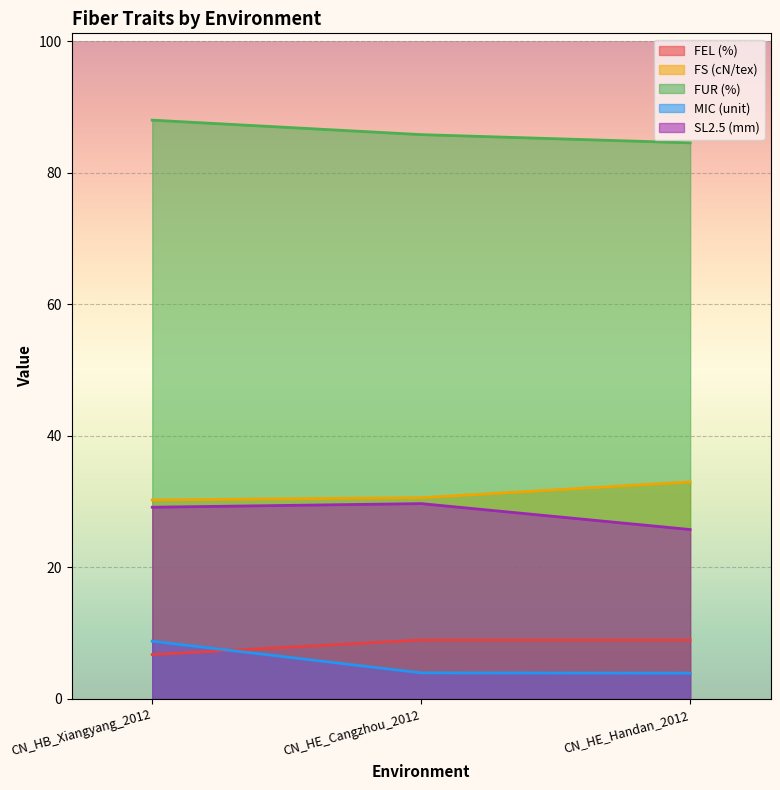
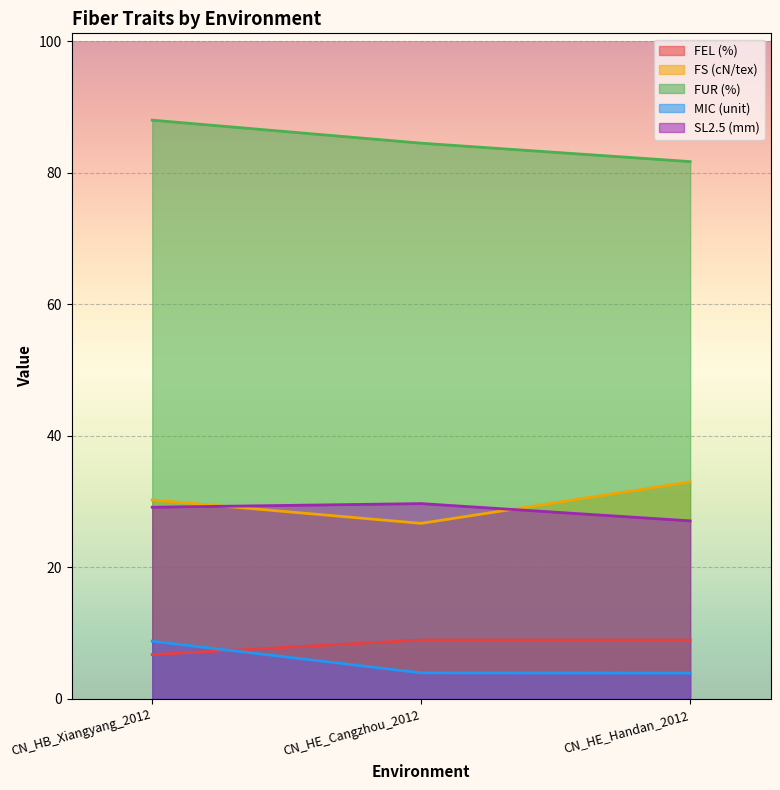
FS (cN/tex), CN_HE_Cangzhou_2012: 31 -> 27
FUR (%), CN_HE_Cangzhou_2012: 86 -> 85
FUR (%), CN_HE_Handan_2012: 85 -> 82
SL2.5 (mm), CN_HE_Handan_2012: 26 -> 27
